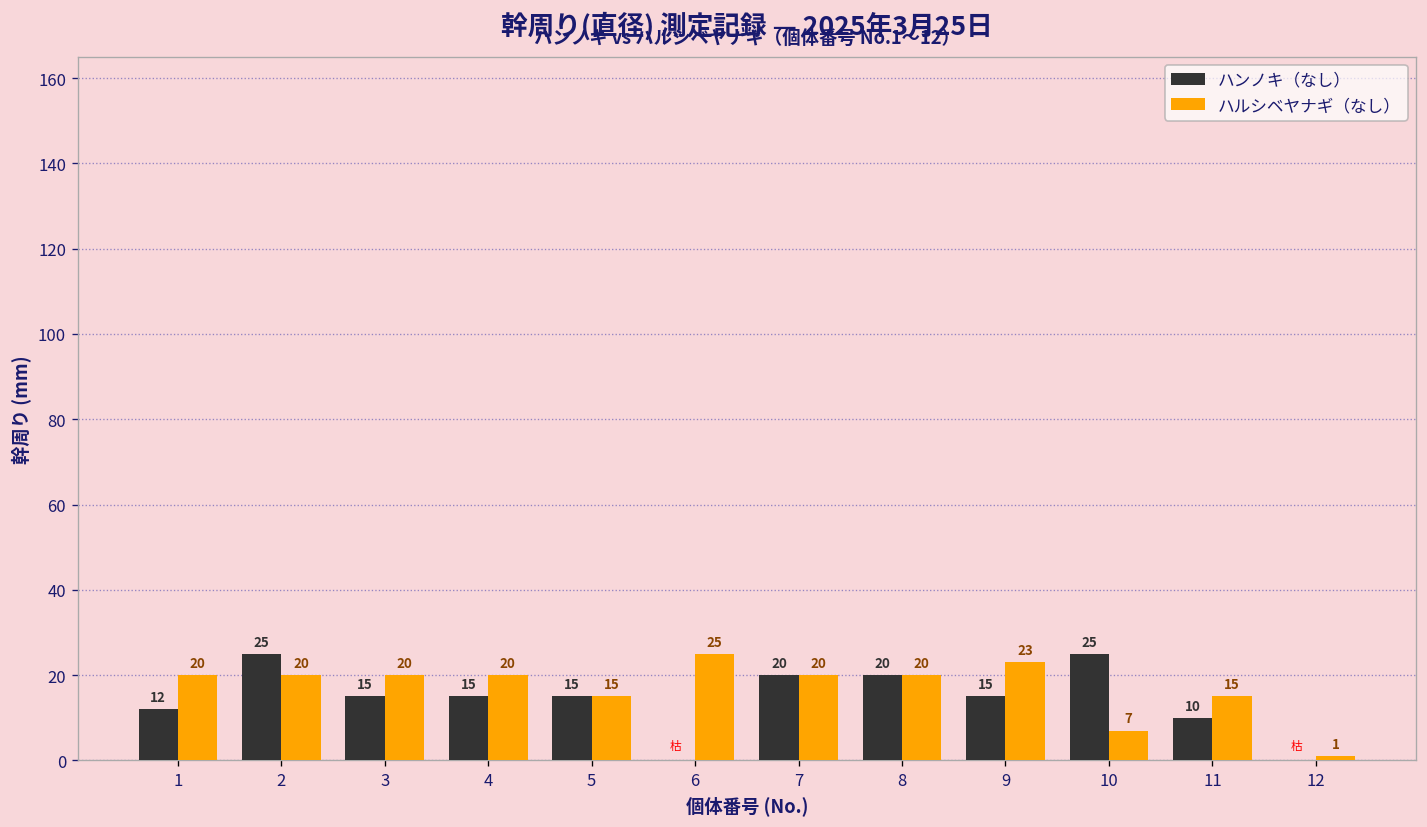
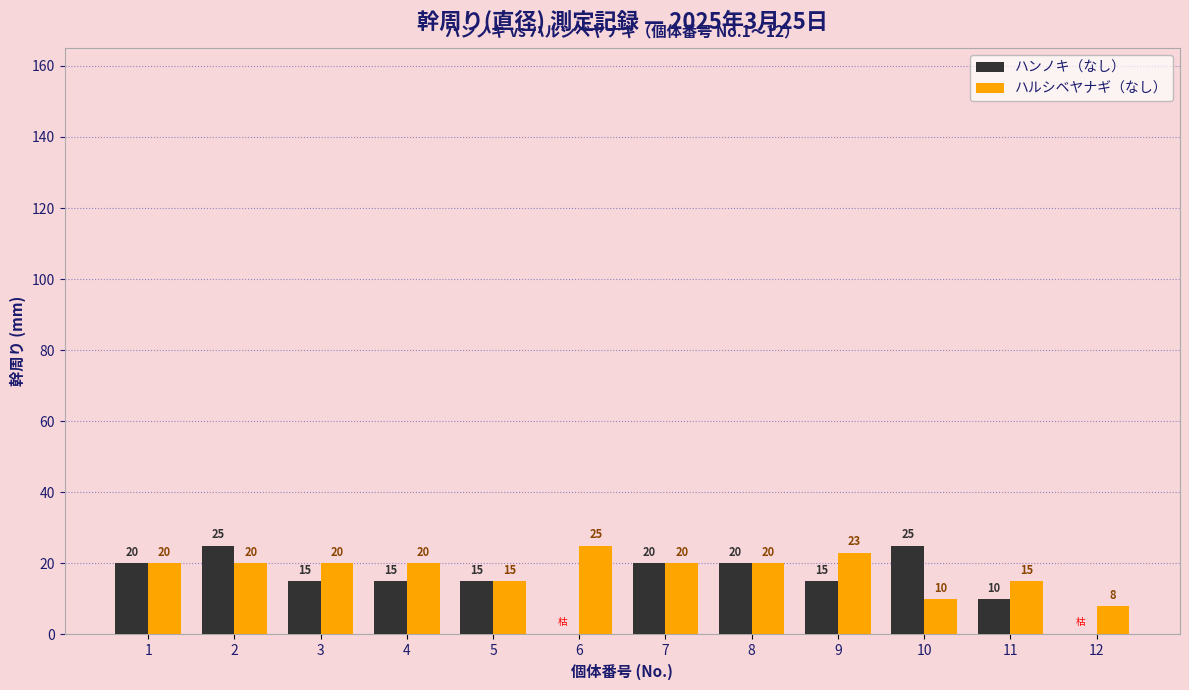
ハンノキ（なし）, 1: 12 -> 20
ハルシベヤナギ（なし）, 10: 7 -> 10
ハルシベヤナギ（なし）, 12: 1 -> 8
